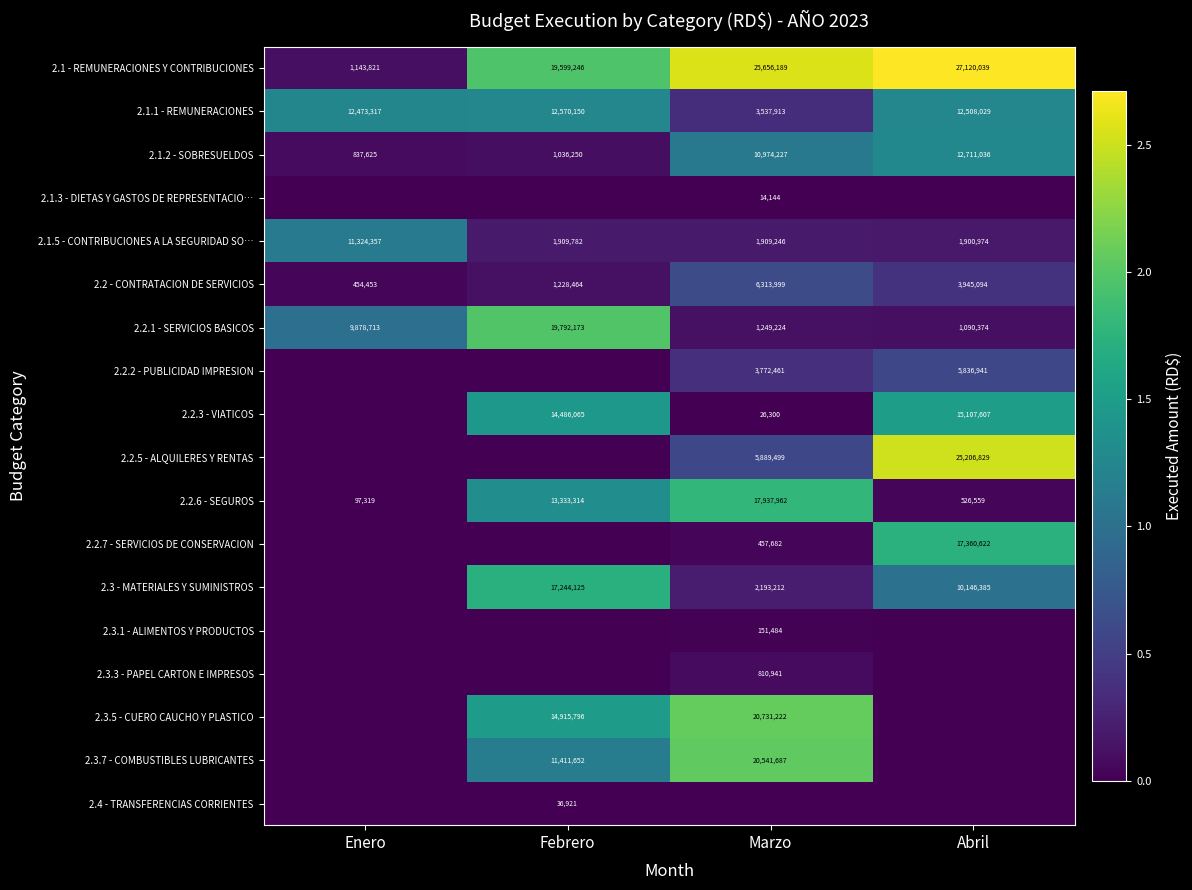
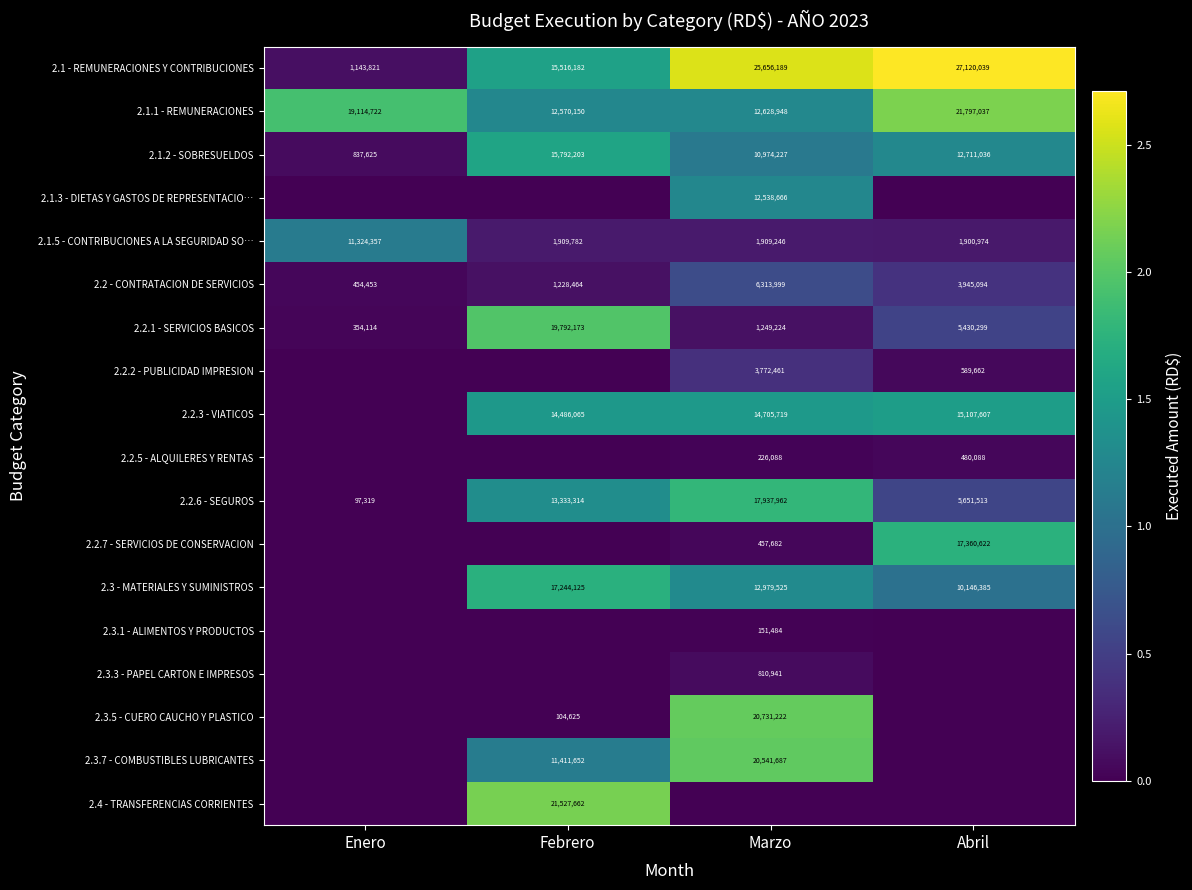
2.1 - REMUNERACIONES Y CONTRIBUCIONES, Febrero: 19,599,246 -> 15,516,182
2.1.1 - REMUNERACIONES, Enero: 12,473,317 -> 19,114,722
2.1.1 - REMUNERACIONES, Marzo: 3,537,913 -> 12,628,948
2.1.1 - REMUNERACIONES, Abril: 12,508,029 -> 21,797,037
2.1.2 - SOBRESUELDOS, Febrero: 1,036,250 -> 15,792,203
2.1.3 - DIETAS Y GASTOS DE REPRESENTACIO…, Marzo: 14,144 -> 12,538,666
2.2.1 - SERVICIOS BASICOS, Enero: 9,878,713 -> 354,114
2.2.1 - SERVICIOS BASICOS, Abril: 1,090,374 -> 5,430,299
2.2.2 - PUBLICIDAD IMPRESION, Abril: 5,836,941 -> 589,662
2.2.3 - VIATICOS, Marzo: 26,300 -> 14,705,719
2.2.5 - ALQUILERES Y RENTAS, Marzo: 5,889,499 -> 226,088
2.2.5 - ALQUILERES Y RENTAS, Abril: 25,206,829 -> 480,088
2.2.6 - SEGUROS, Abril: 526,559 -> 5,651,513
2.3 - MATERIALES Y SUMINISTROS, Marzo: 2,193,212 -> 12,979,525
2.3.5 - CUERO CAUCHO Y PLASTICO, Febrero: 14,915,796 -> 104,625
2.4 - TRANSFERENCIAS CORRIENTES, Febrero: 36,921 -> 21,527,662
